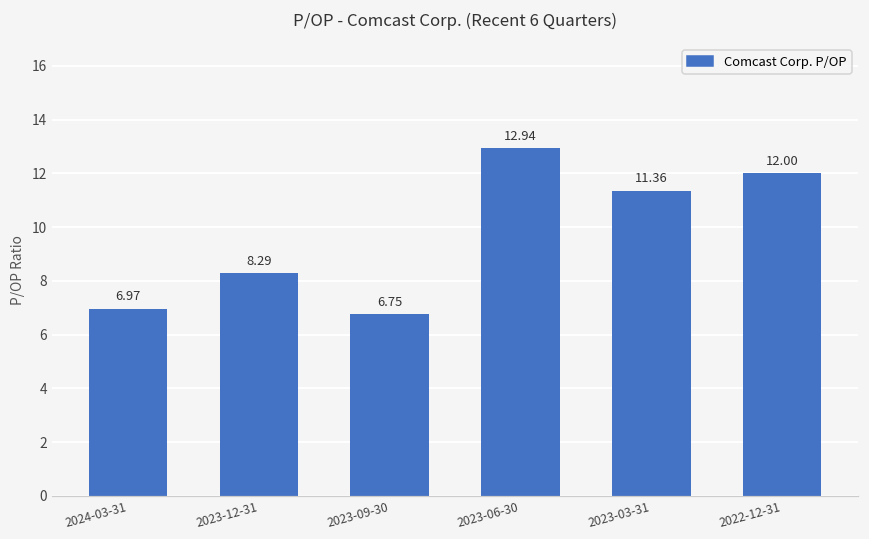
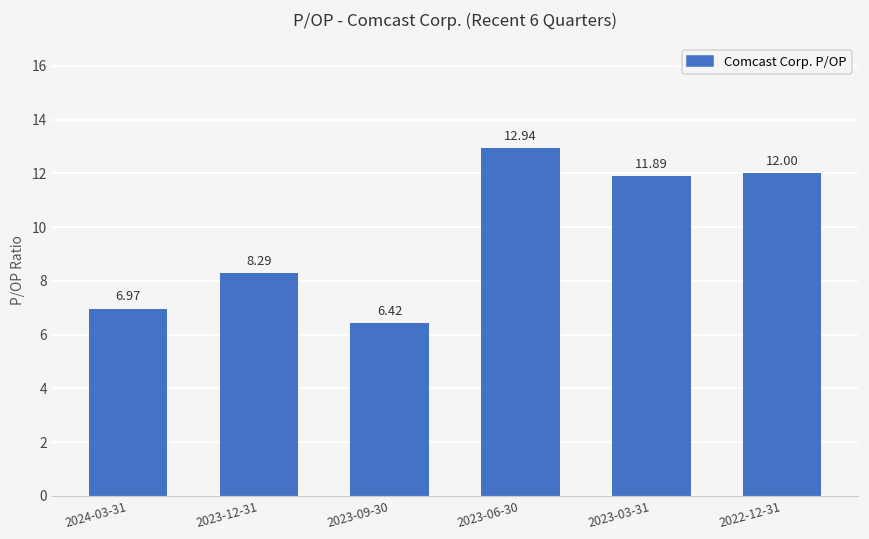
2023-09-30: 6.75 -> 6.42
2023-03-31: 11.36 -> 11.89
